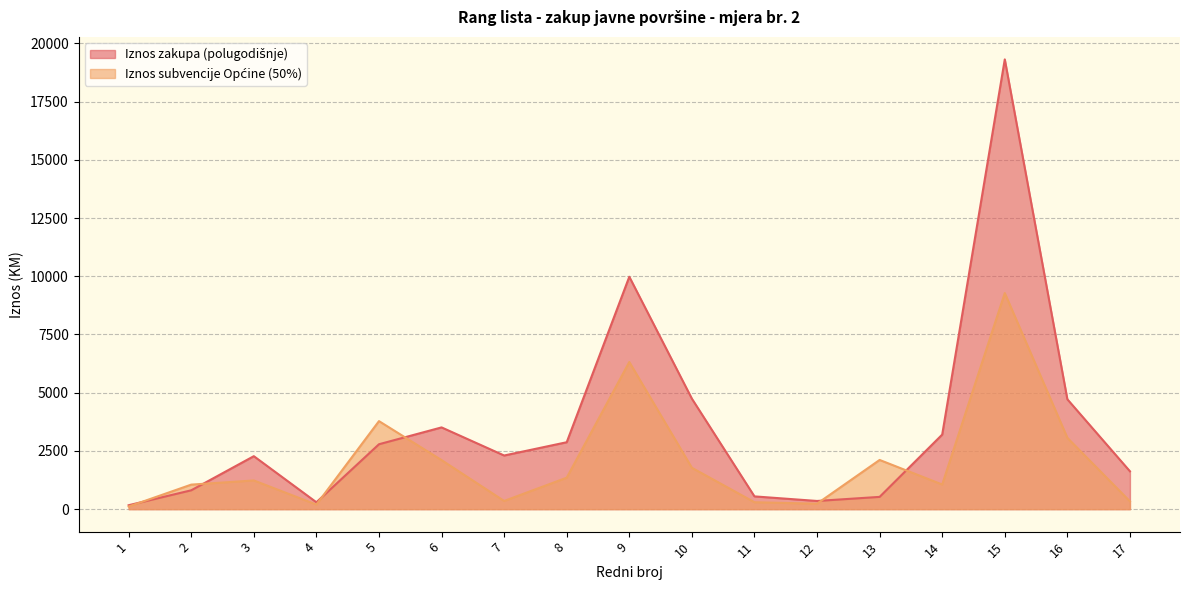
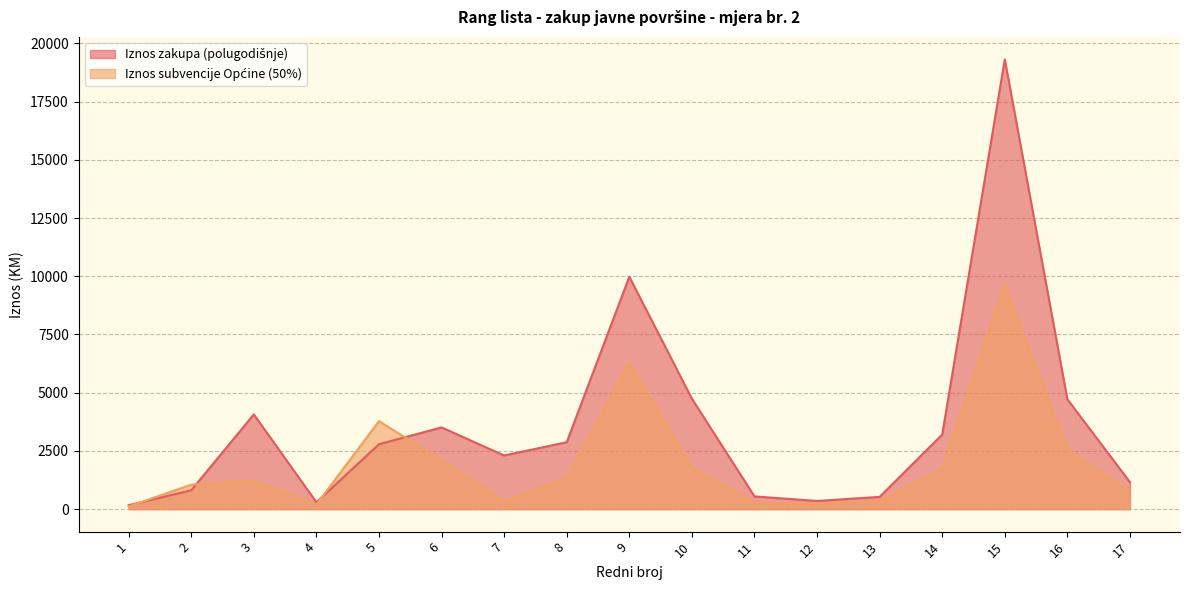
Iznos zakupa (polugodišnje), 3: 2300 -> 4100
Iznos subvencije Općine (50%), 13: 2100 -> 400
Iznos subvencije Općine (50%), 14: 1100 -> 1700
Iznos subvencije Općine (50%), 15: 9300 -> 9700
Iznos subvencije Općine (50%), 16: 3100 -> 2600
Iznos zakupa (polugodišnje), 17: 1600 -> 1200
Iznos subvencije Općine (50%), 17: 300 -> 800
